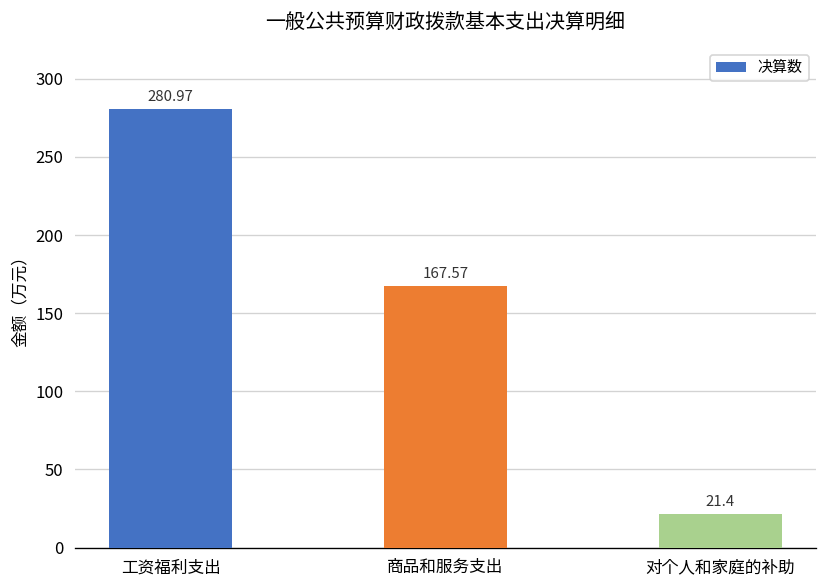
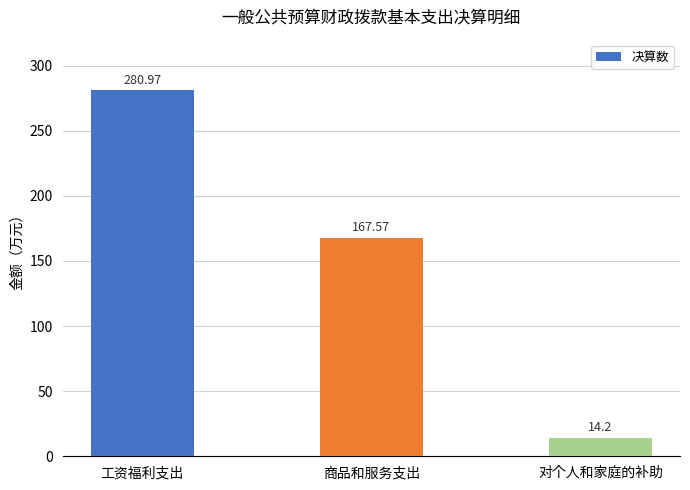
对个人和家庭的补助: 21.4 -> 14.2
